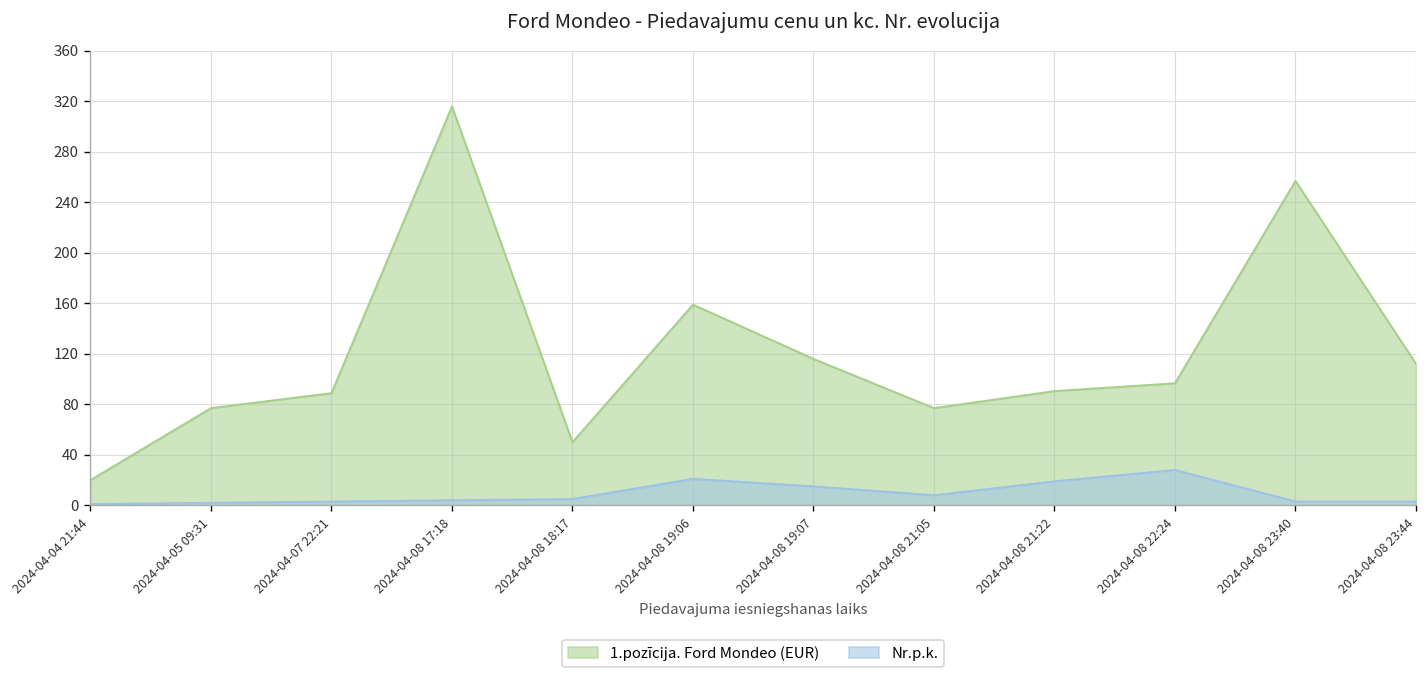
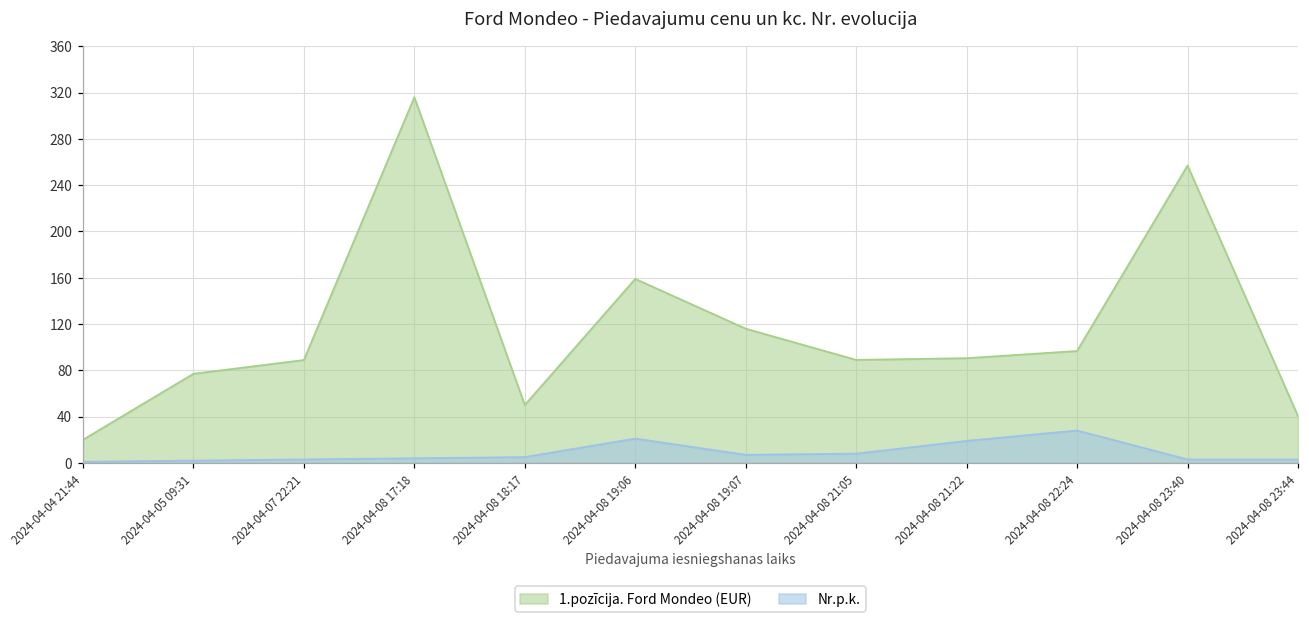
Nr.p.k., 2024-04-08 19:07: 15 -> 7
1.pozīcija. Ford Mondeo (EUR), 2024-04-08 21:05: 77 -> 89
1.pozīcija. Ford Mondeo (EUR), 2024-04-08 23:44: 112 -> 40
